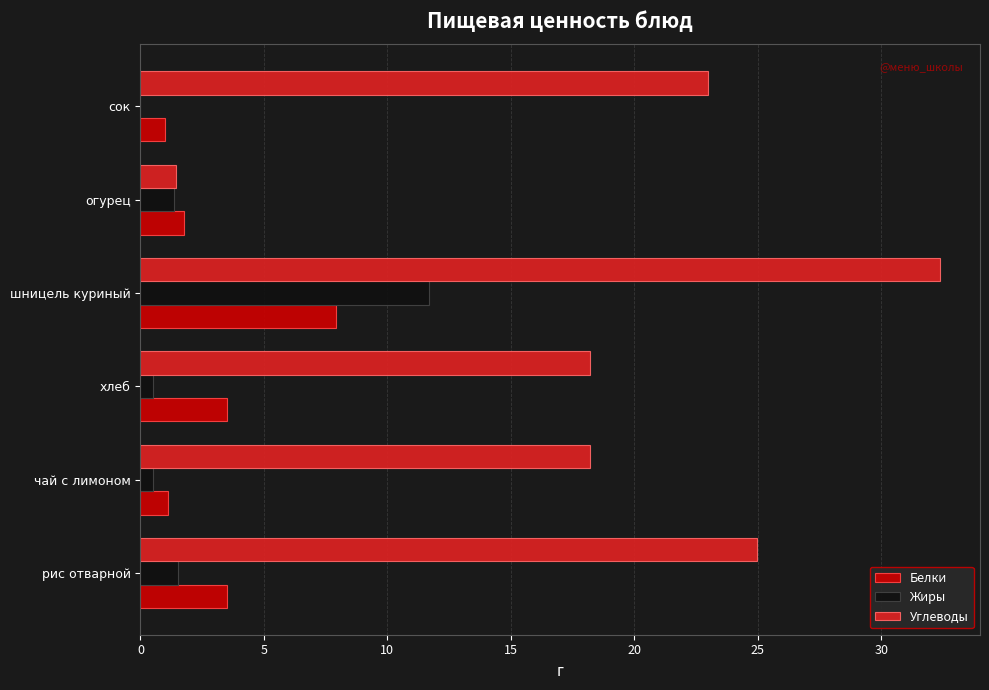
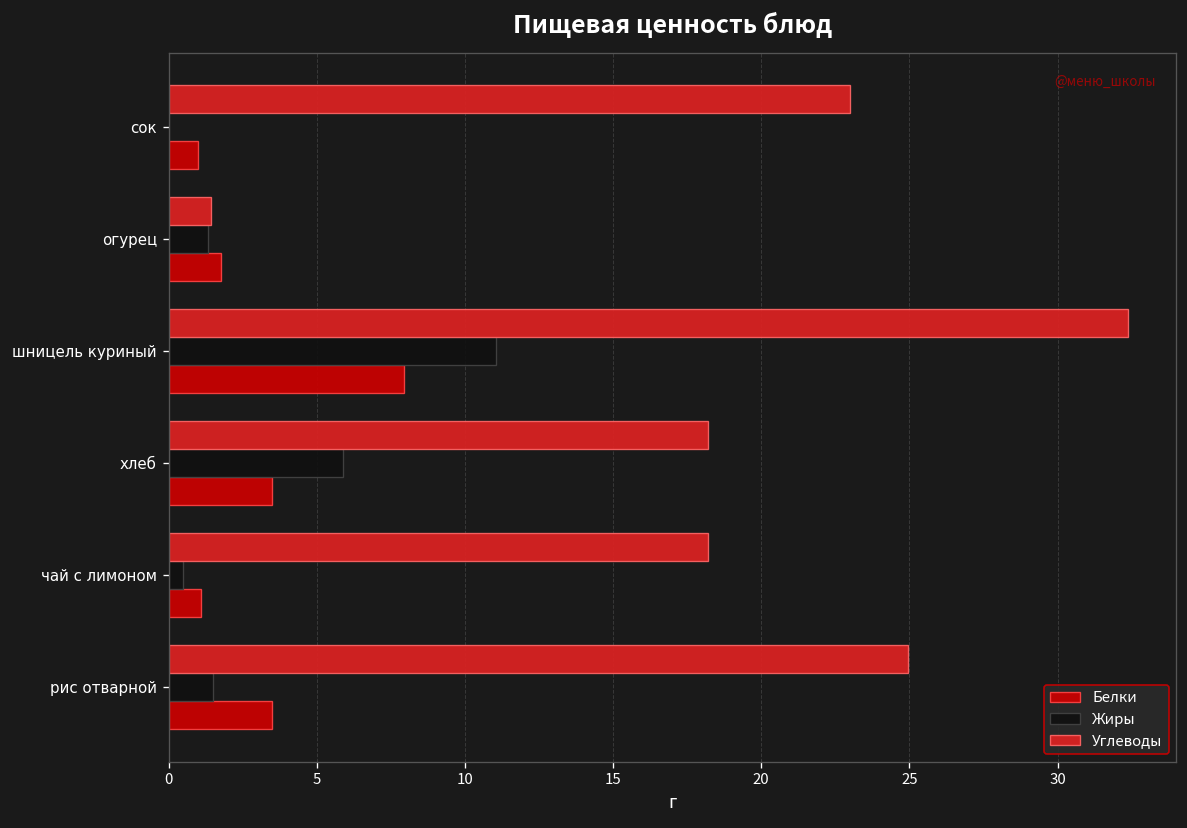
Жиры, шницель куриный: 11.7 -> 11.1
Жиры, хлеб: 0.5 -> 5.9
